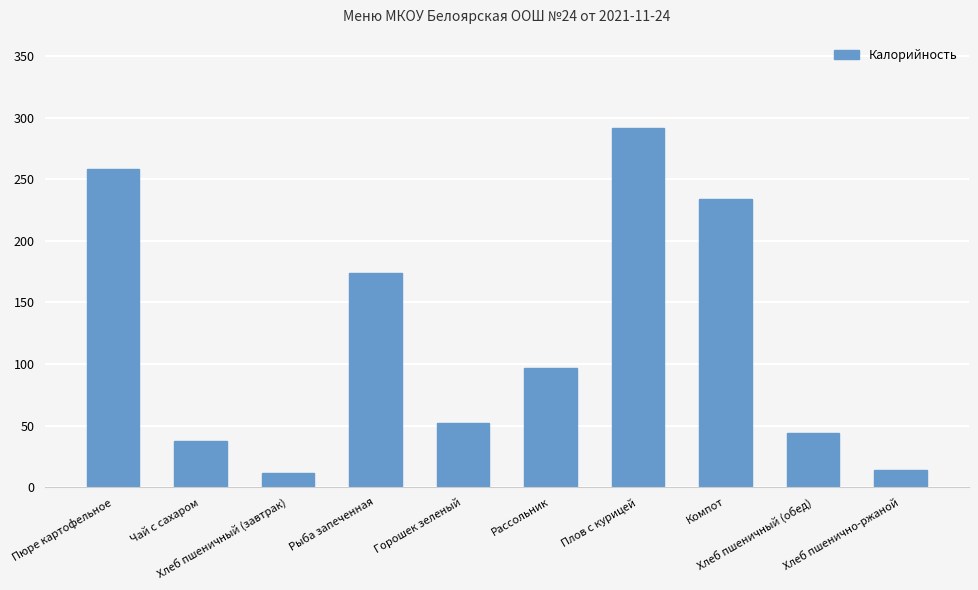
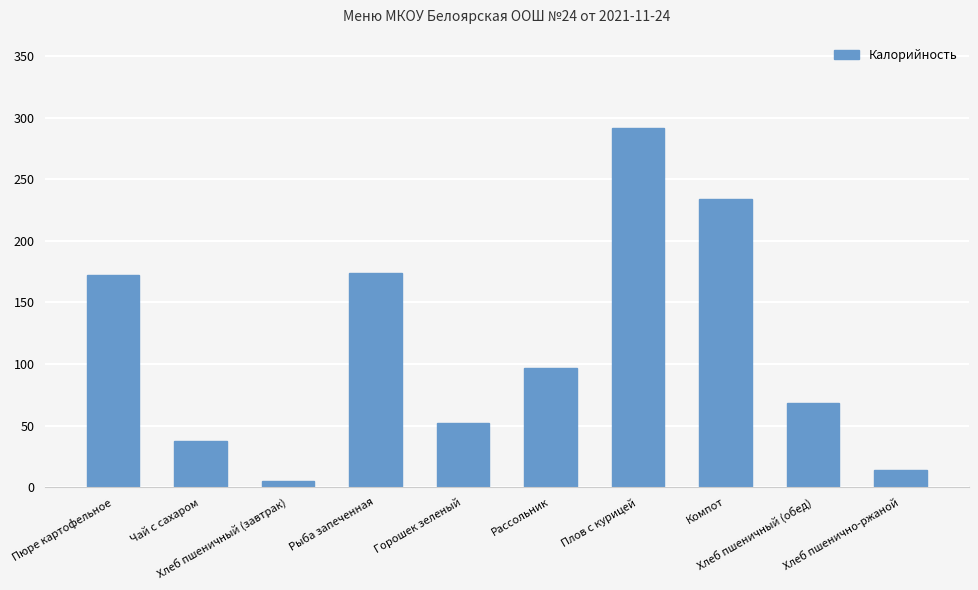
Пюре картофельное: 258 -> 172
Хлеб пшеничный (завтрак): 12 -> 5
Хлеб пшеничный (обед): 44 -> 68
